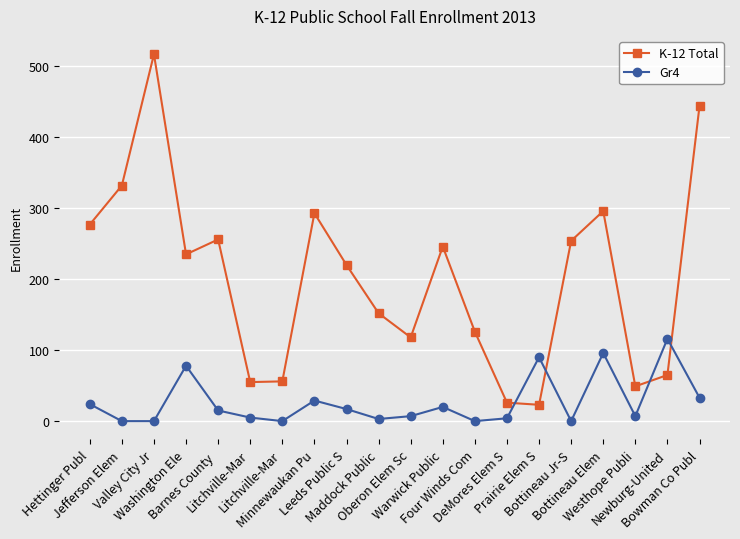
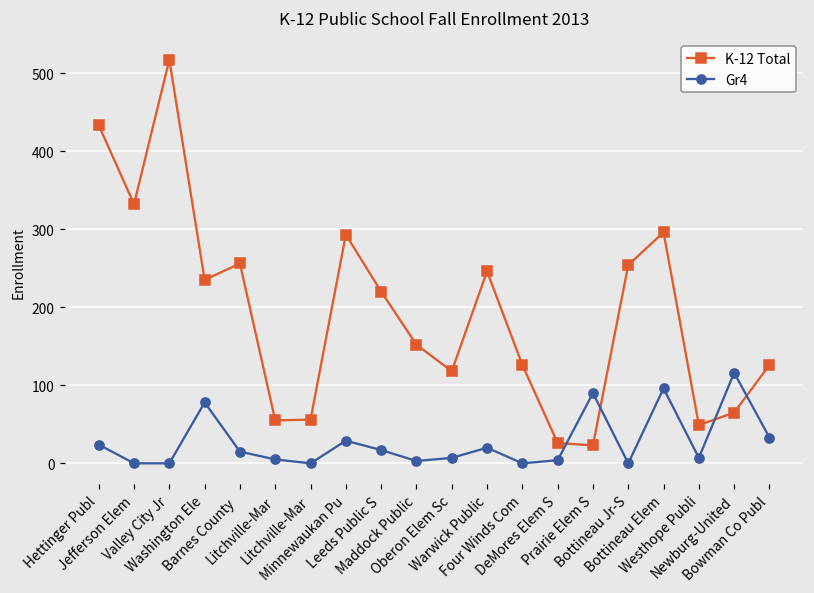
K-12 Total, Hettinger Publ: 280 -> 430
K-12 Total, Bowman Co Publ: 440 -> 130
